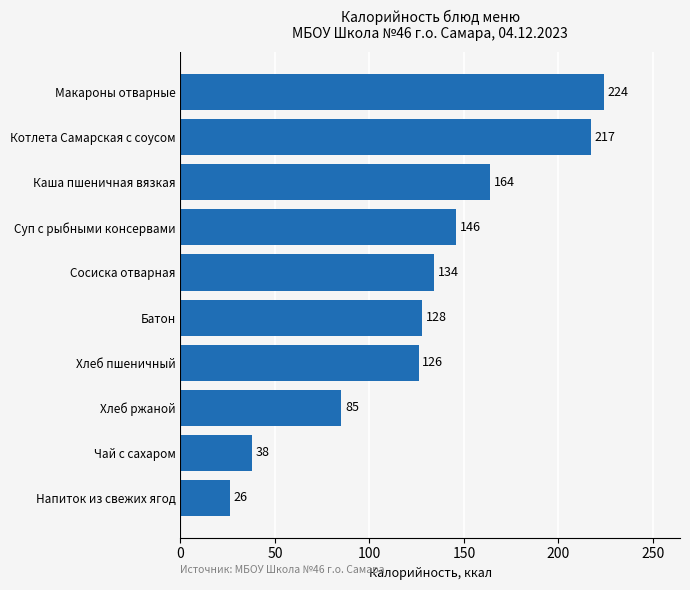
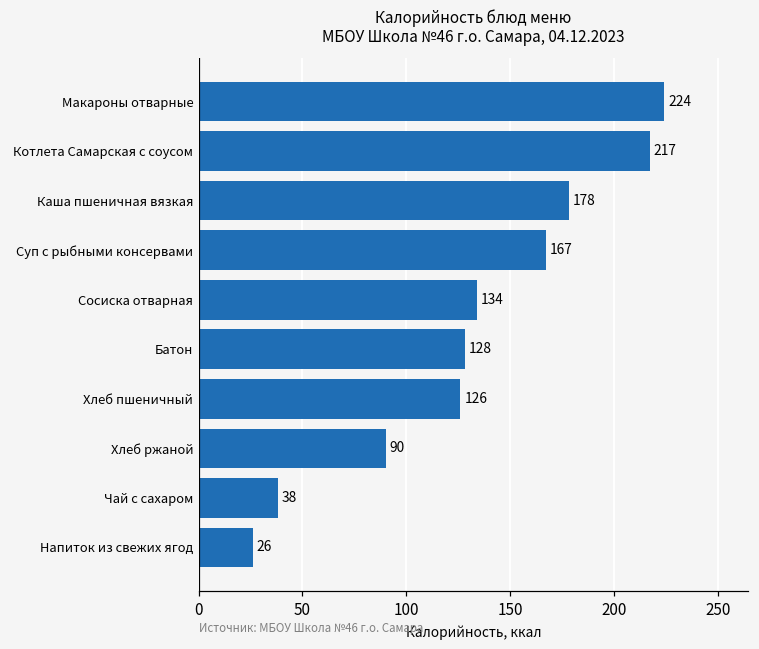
Каша пшеничная вязкая: 164 -> 178
Суп с рыбными консервами: 146 -> 167
Хлеб ржаной: 85 -> 90
